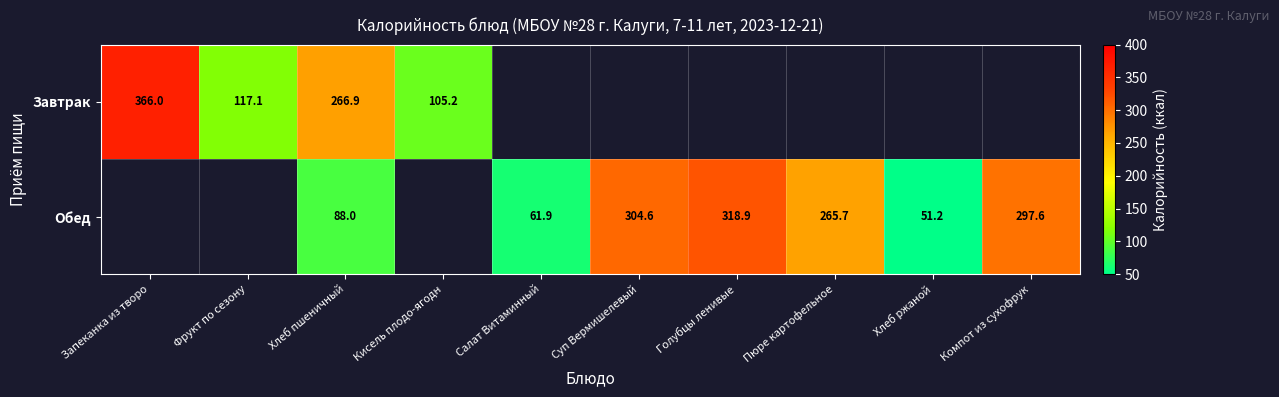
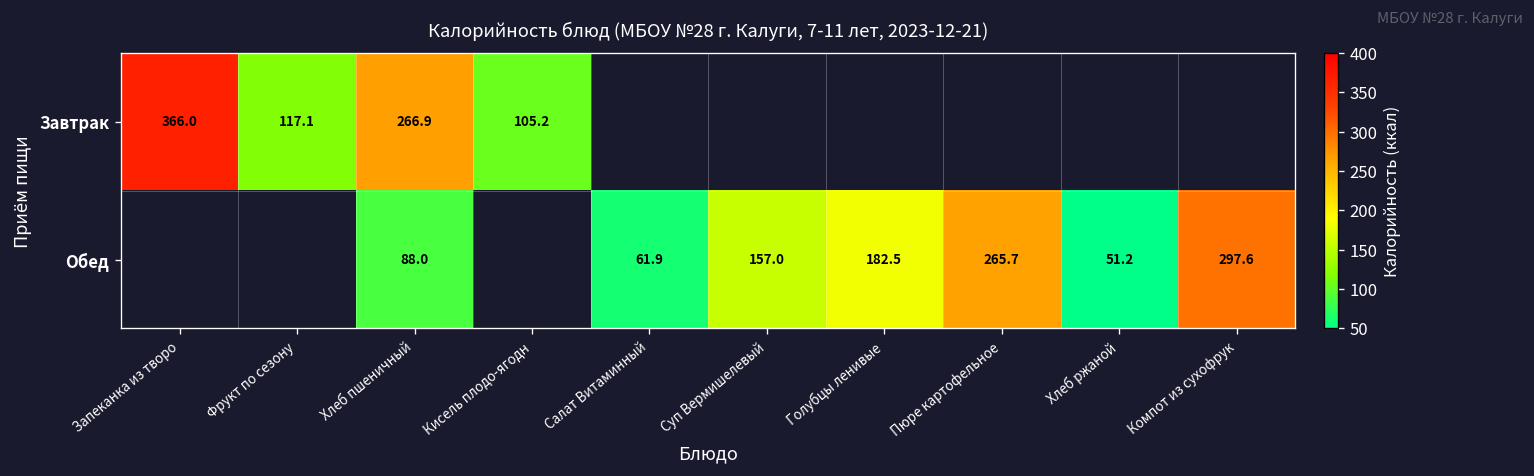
Обед, Суп Вермишелевый: 304.6 -> 157.0
Обед, Голубцы ленивые: 318.9 -> 182.5
